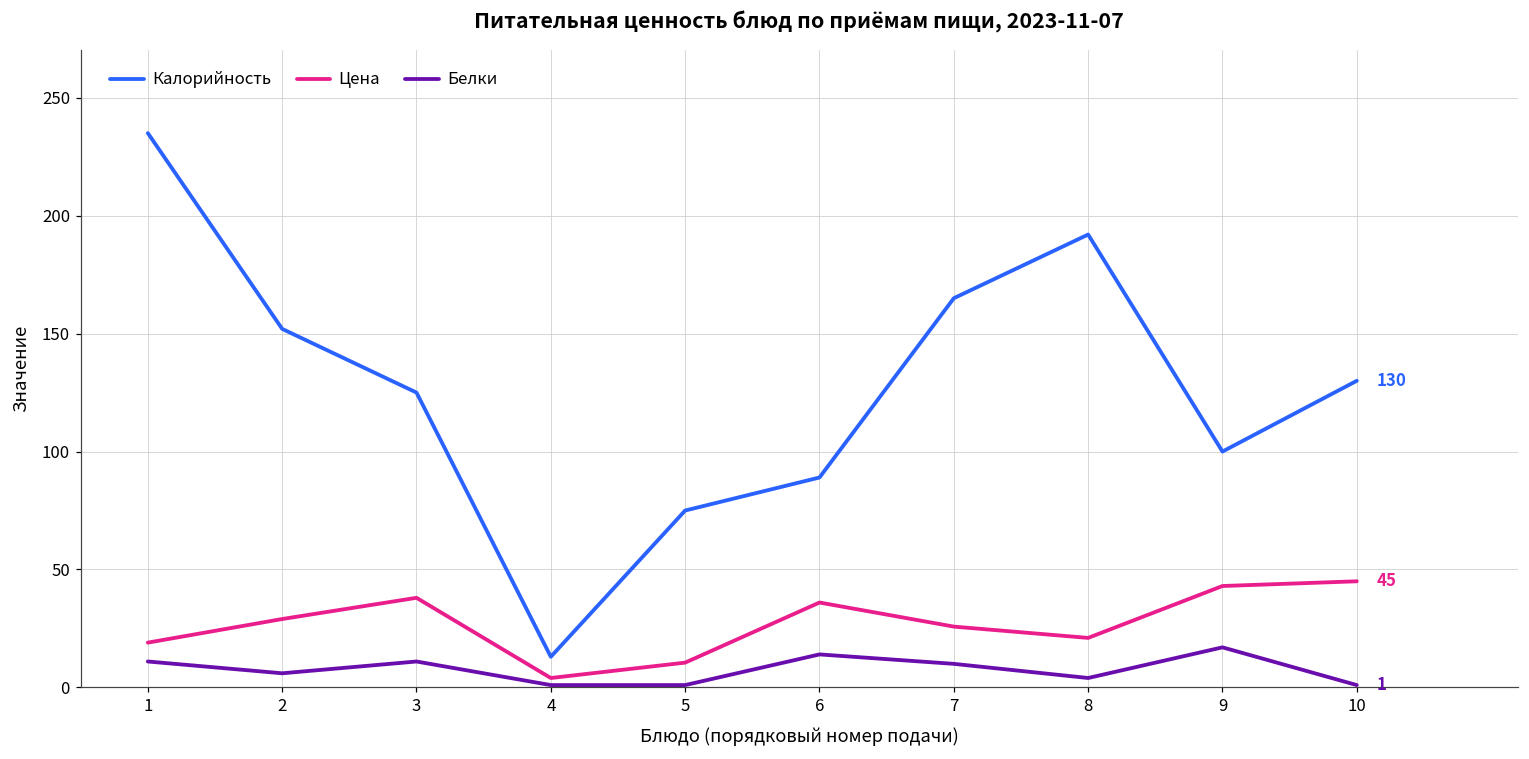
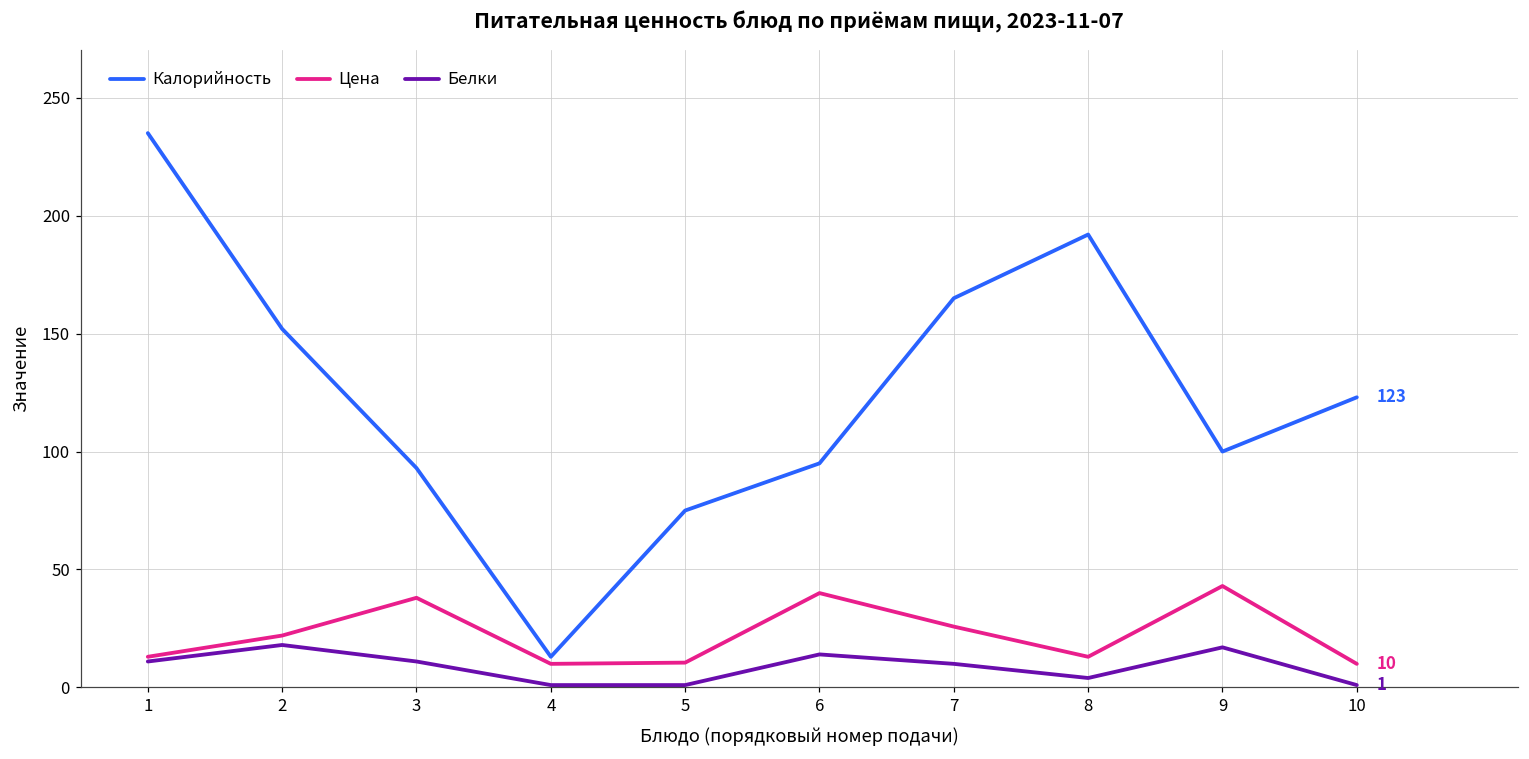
Цена, 1: 19 -> 13
Цена, 2: 29 -> 22
Белки, 2: 6 -> 18
Калорийность, 3: 125 -> 93
Цена, 4: 4 -> 10
Калорийность, 6: 89 -> 95
Цена, 6: 36 -> 40
Цена, 8: 21 -> 13
Калорийность, 10: 130 -> 123
Цена, 10: 45 -> 10
